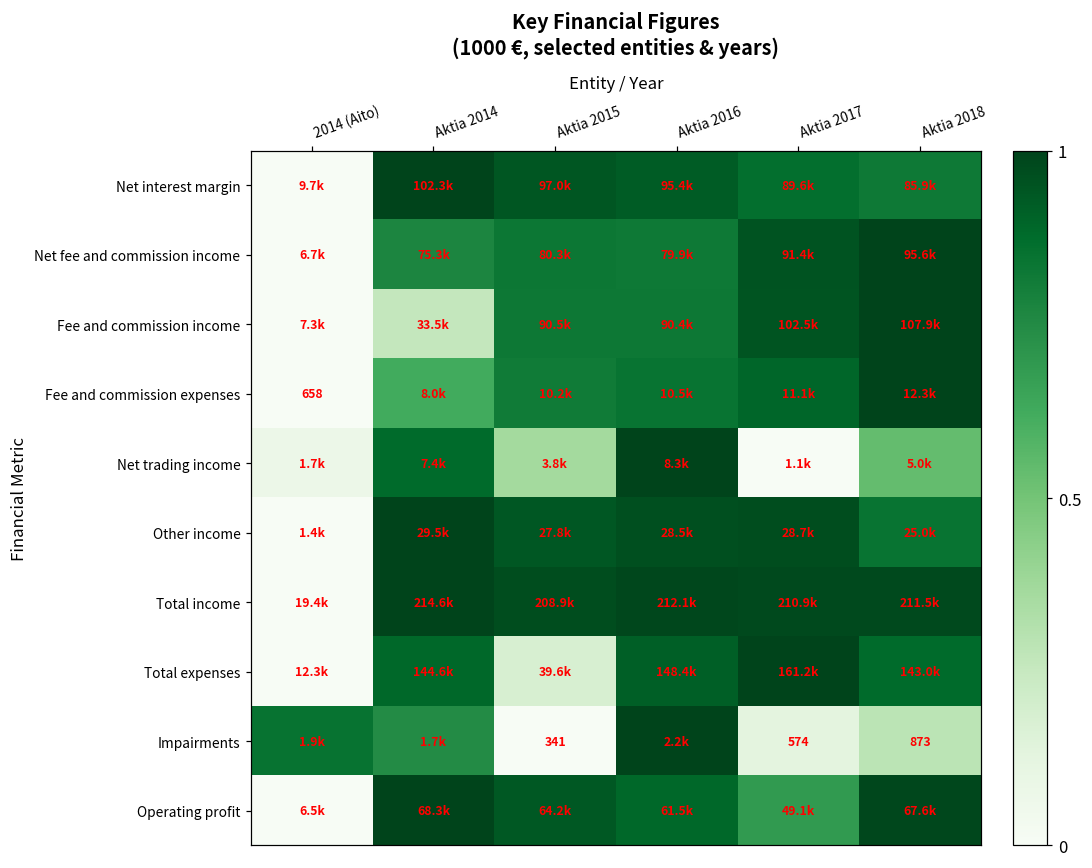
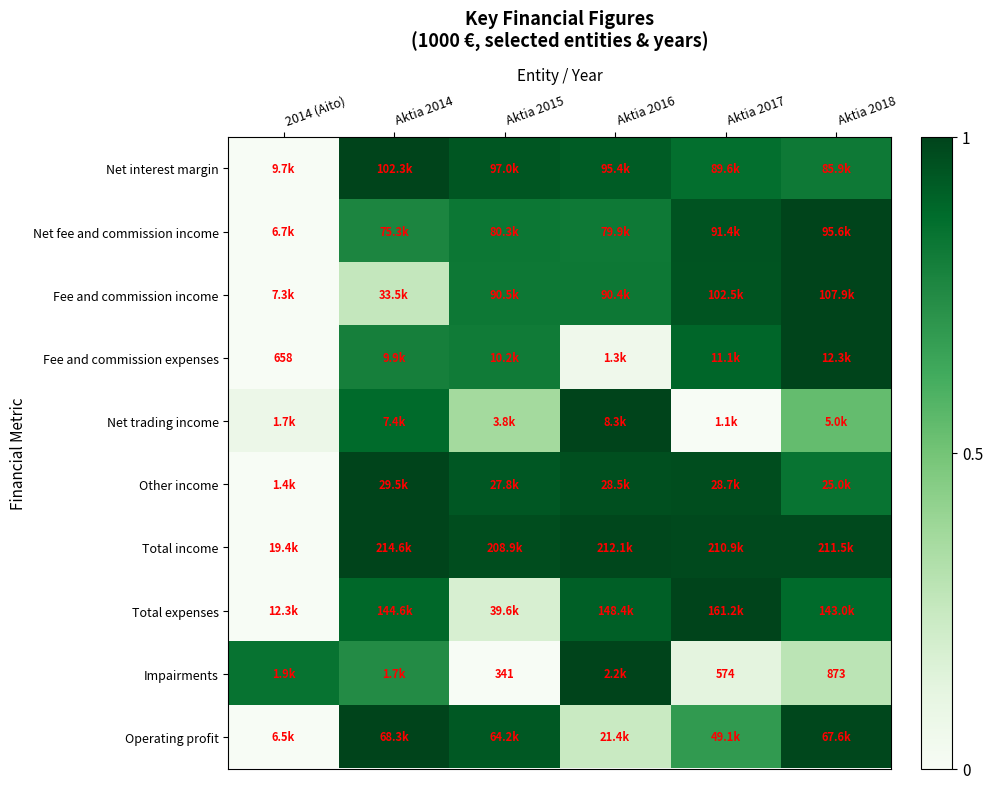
Fee and commission expenses, Aktia 2014: 8.0k -> 9.9k
Fee and commission expenses, Aktia 2016: 10.5k -> 1.3k
Operating profit, Aktia 2016: 61.5k -> 21.4k
